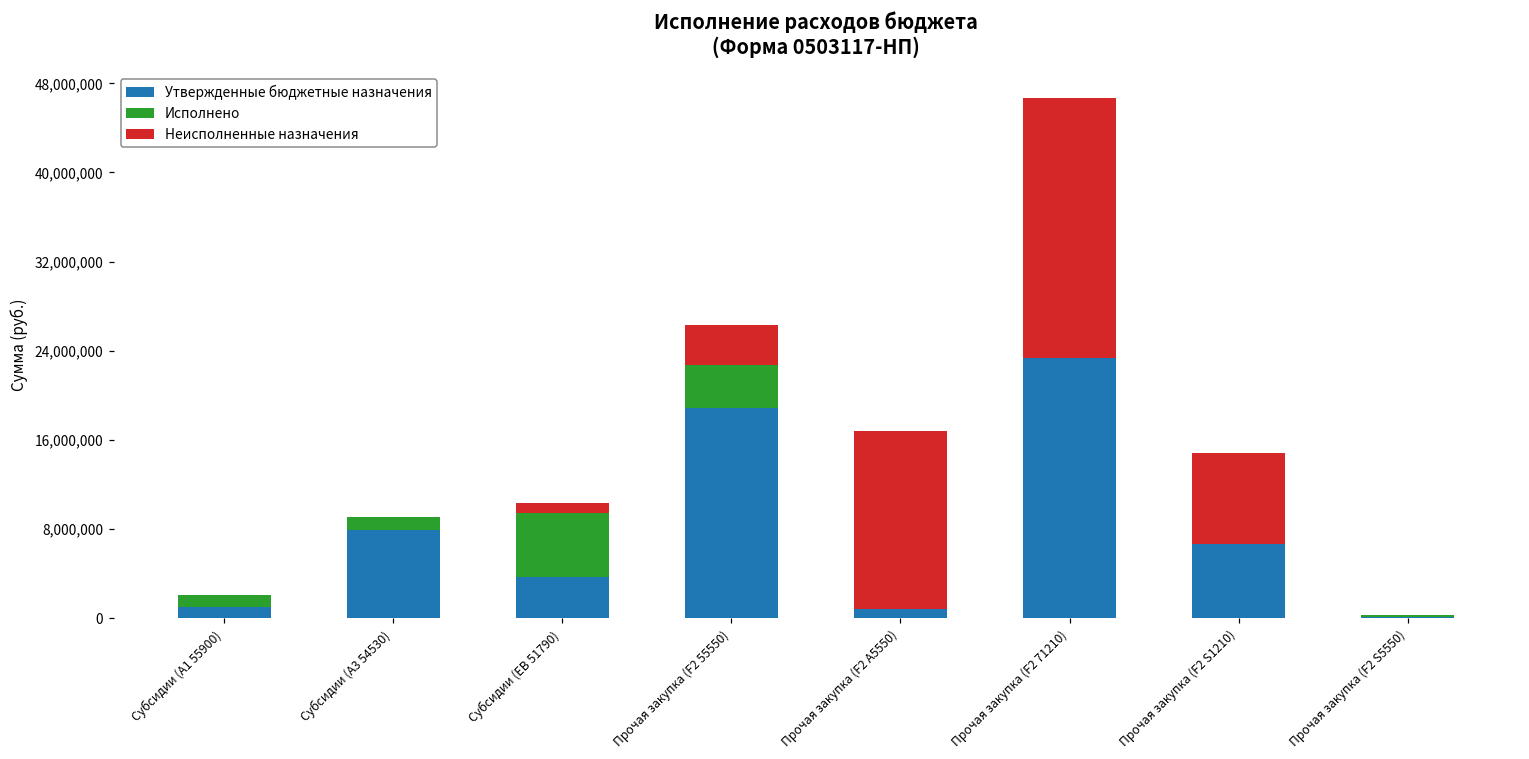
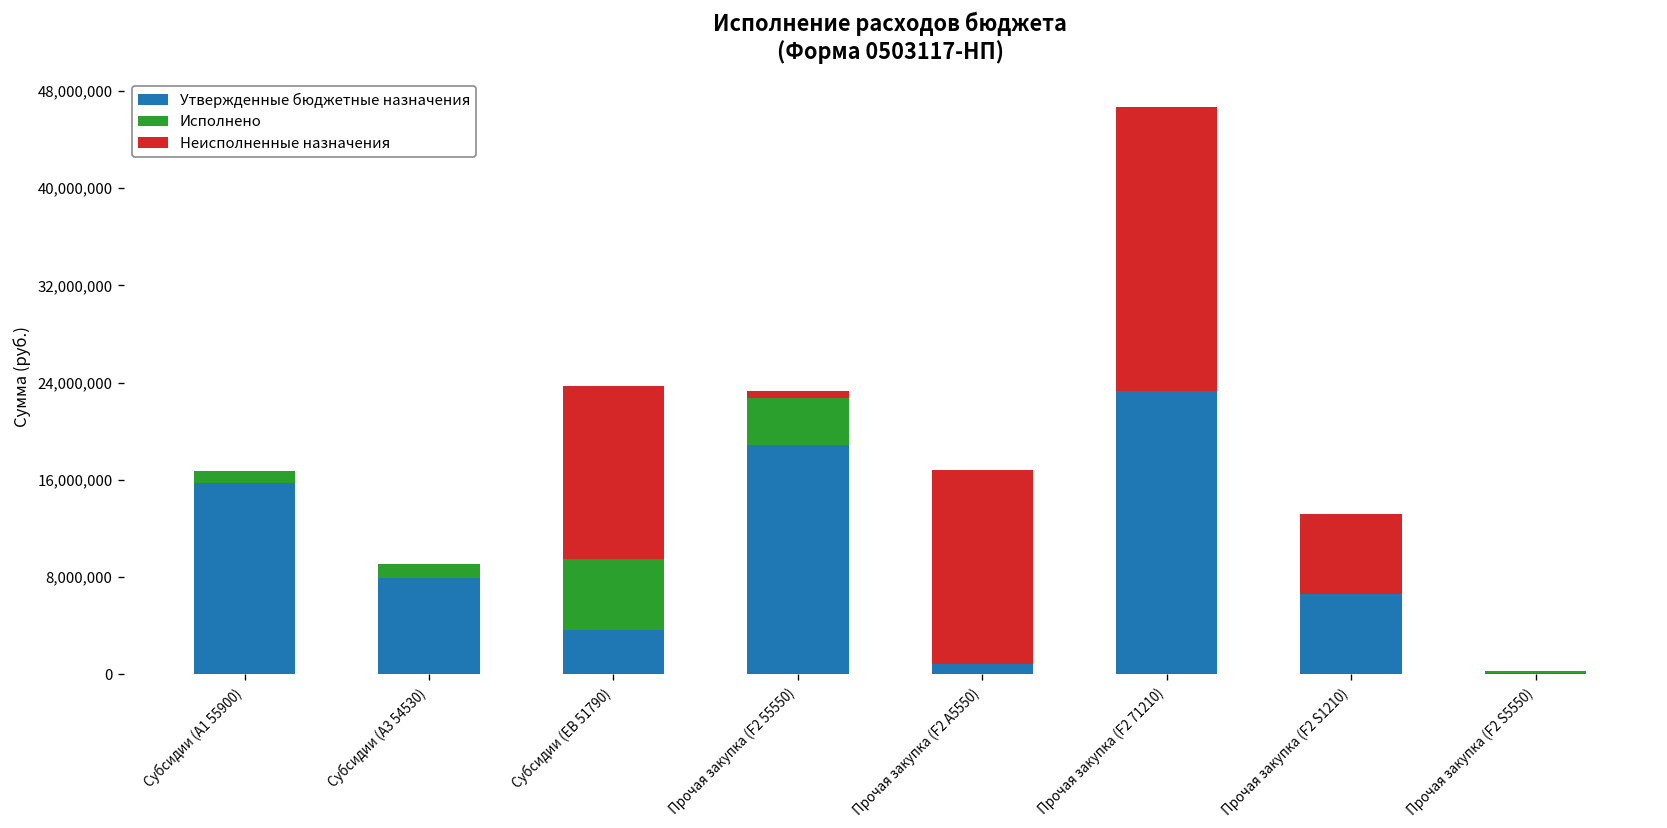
Утвержденные бюджетные назначения, Субсидии (A1 55900): 1,000,000 -> 15,700,000
Неисполненные назначения, Субсидии (EВ 51790): 900,000 -> 14,300,000
Неисполненные назначения, Прочая закупка (F2 55550): 3,600,000 -> 600,000
Неисполненные назначения, Прочая закупка (F2 S1210): 8,200,000 -> 6,600,000
